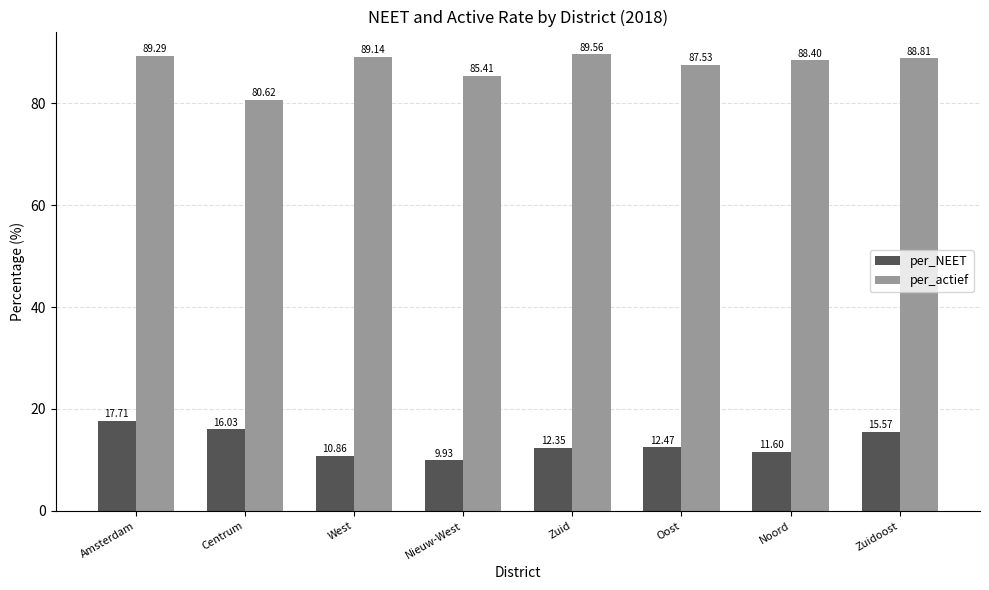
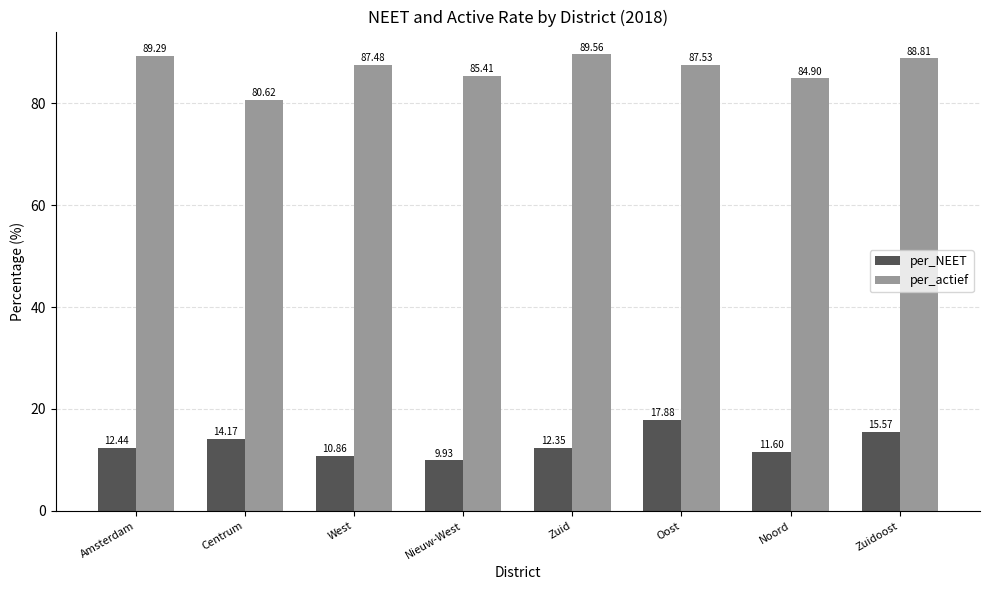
per_NEET, Amsterdam: 17.71 -> 12.44
per_NEET, Centrum: 16.03 -> 14.17
per_actief, West: 89.14 -> 87.48
per_NEET, Oost: 12.47 -> 17.88
per_actief, Noord: 88.40 -> 84.90
